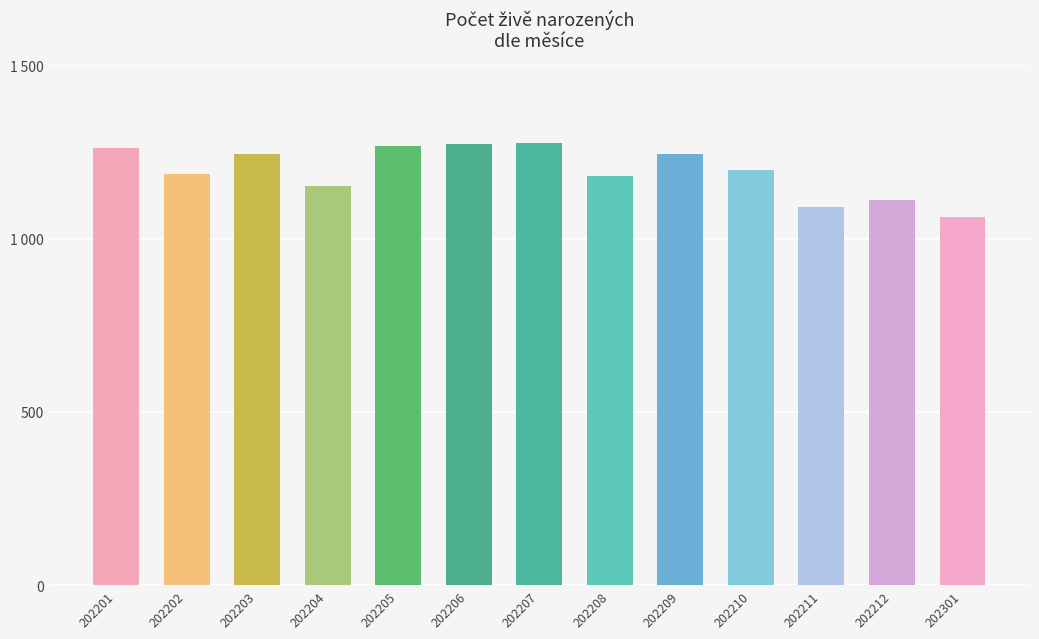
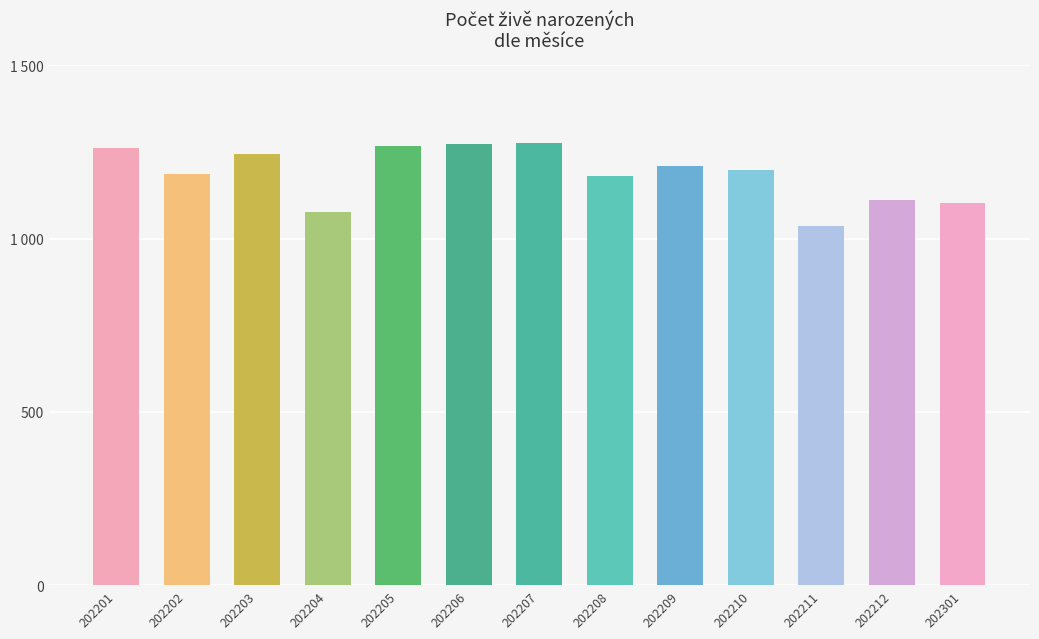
202204: 1150 -> 1080
202209: 1250 -> 1210
202211: 1090 -> 1040
202301: 1060 -> 1100
